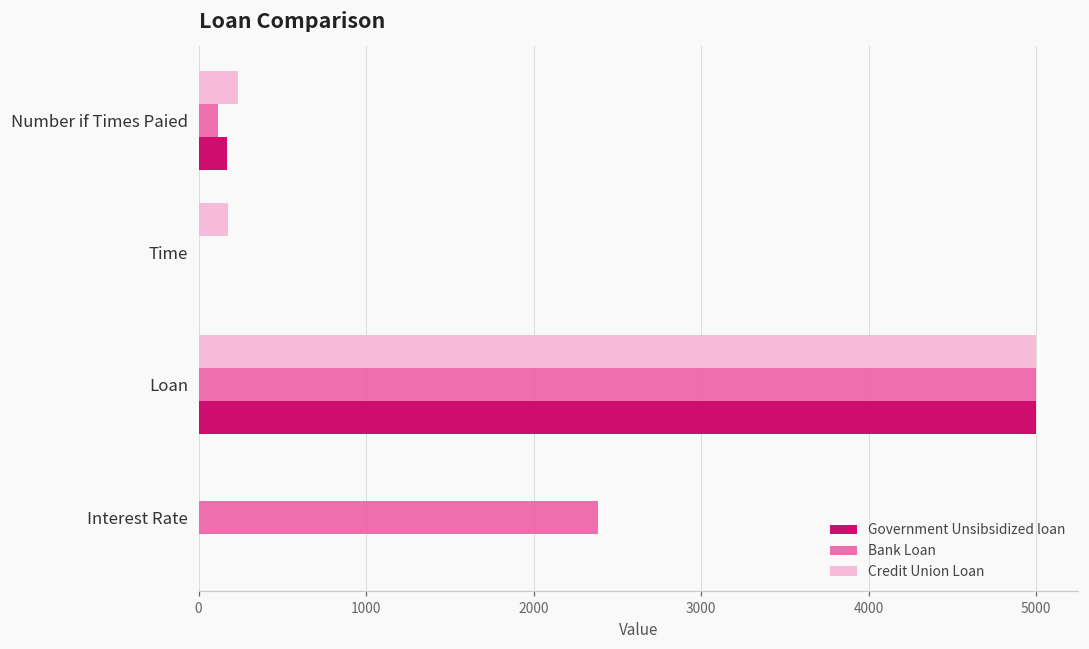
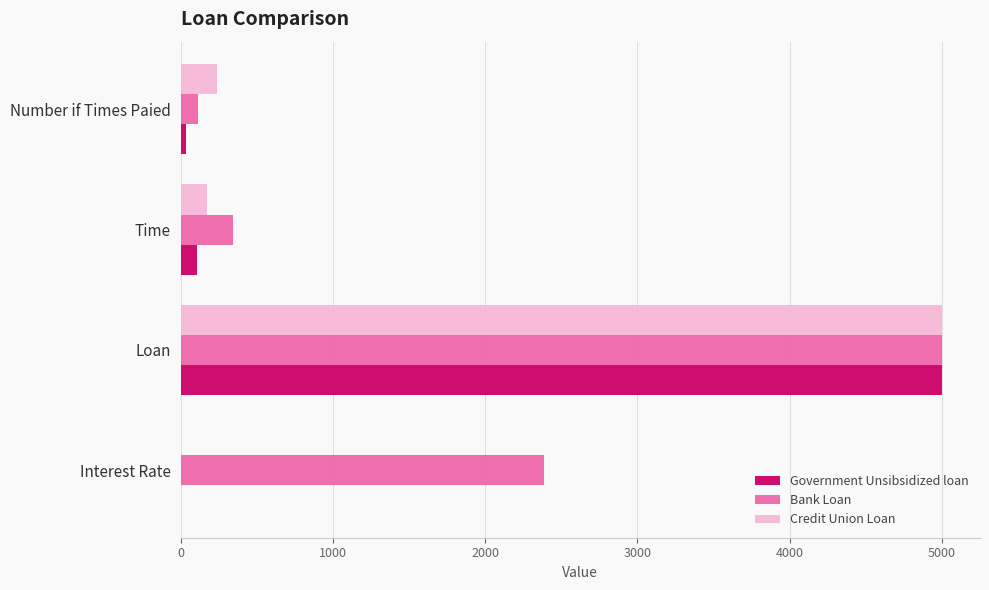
Government Unsibsidized loan, Number if Times Paied: 170 -> 30
Bank Loan, Time: 0 -> 340
Government Unsibsidized loan, Time: 0 -> 110
